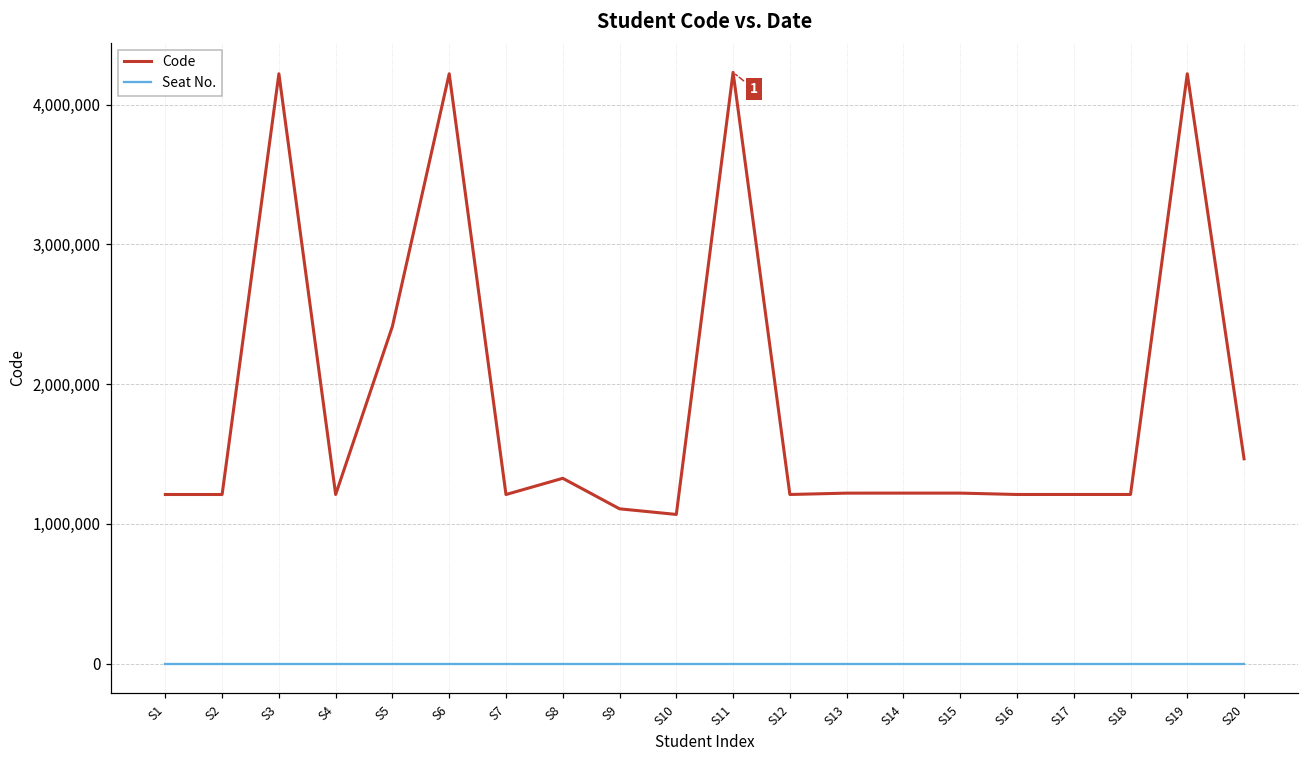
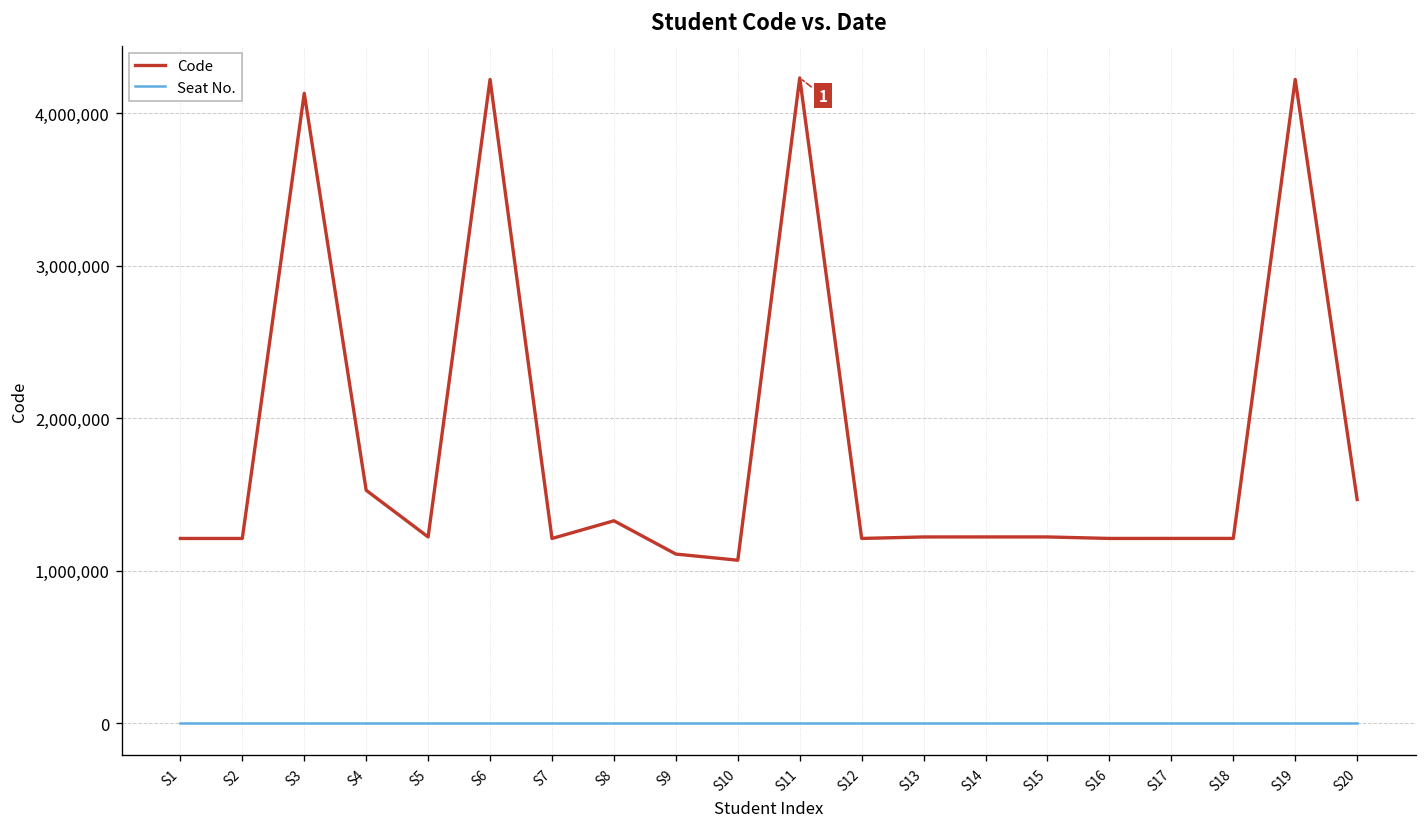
Code, S3: 4,220,000 -> 4,130,000
Code, S4: 1,210,000 -> 1,530,000
Code, S5: 2,410,000 -> 1,220,000
